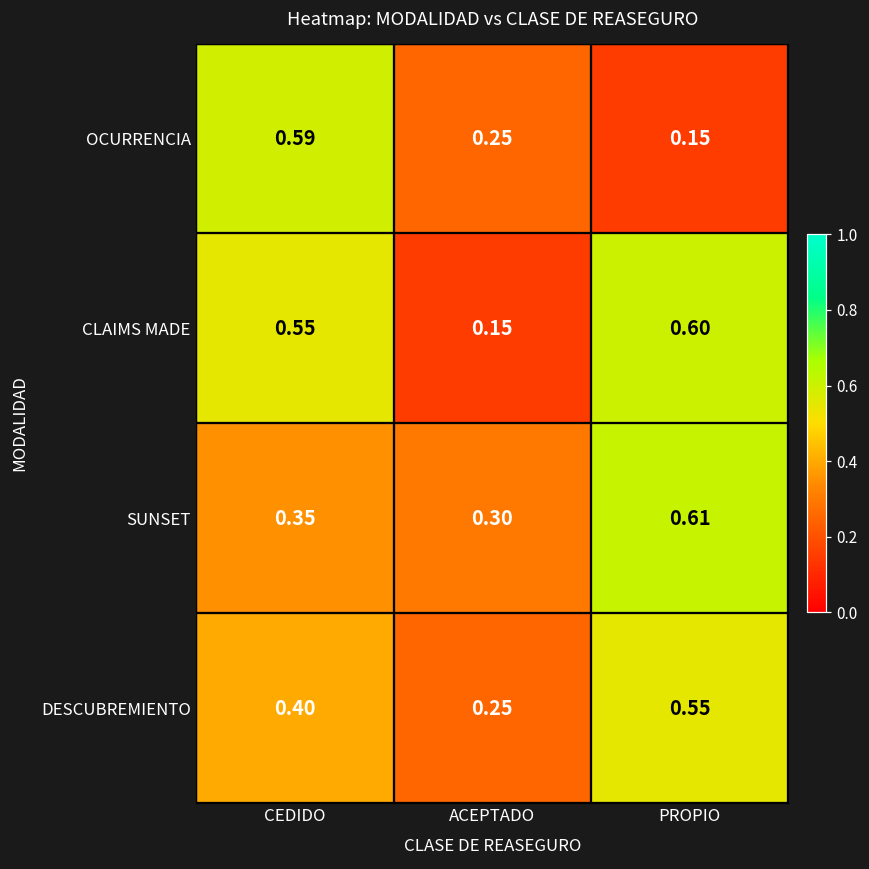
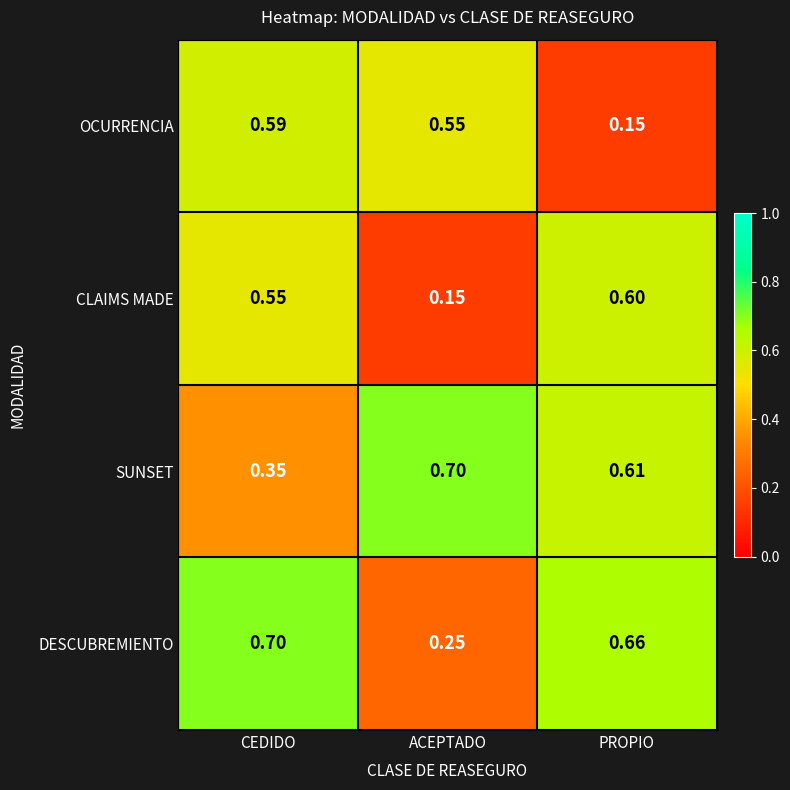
OCURRENCIA, ACEPTADO: 0.25 -> 0.55
SUNSET, ACEPTADO: 0.30 -> 0.70
DESCUBREMIENTO, CEDIDO: 0.40 -> 0.70
DESCUBREMIENTO, PROPIO: 0.55 -> 0.66
